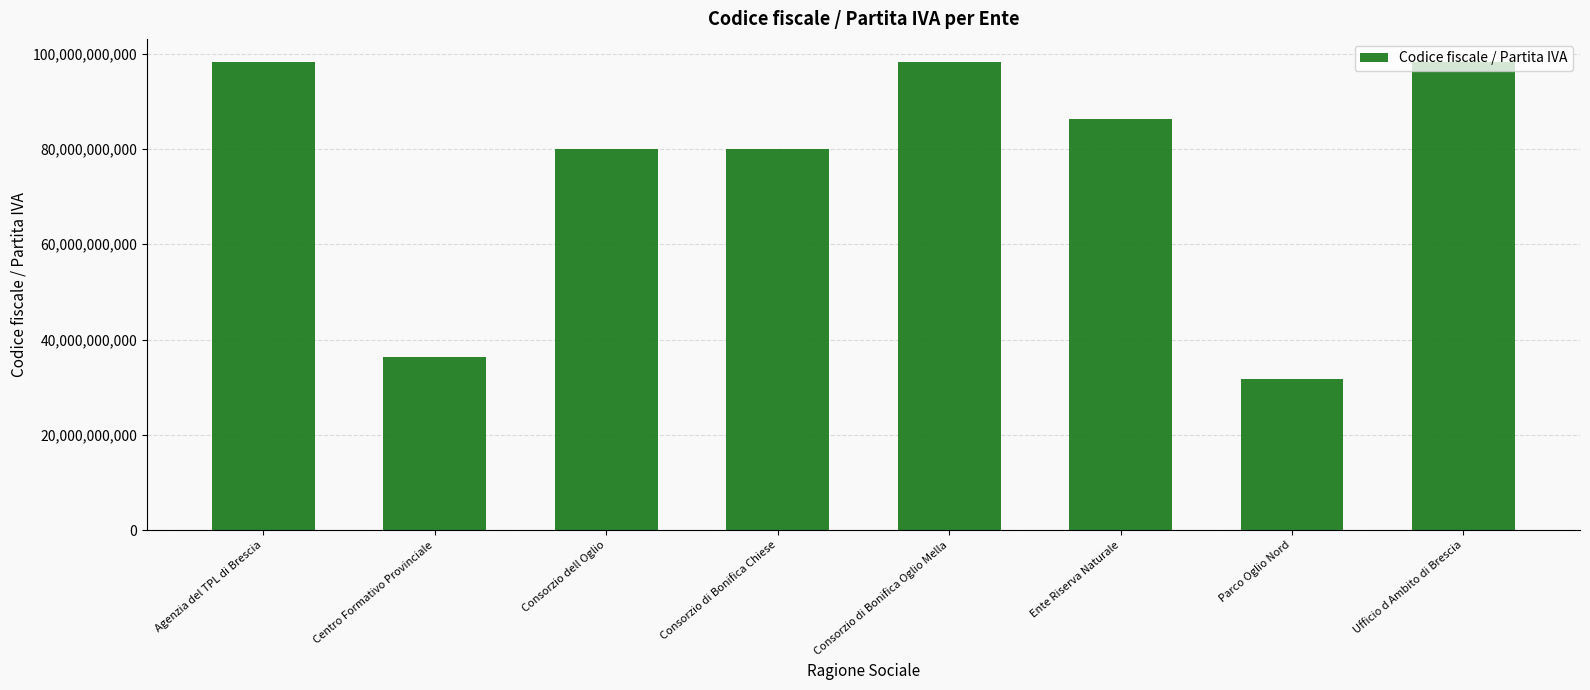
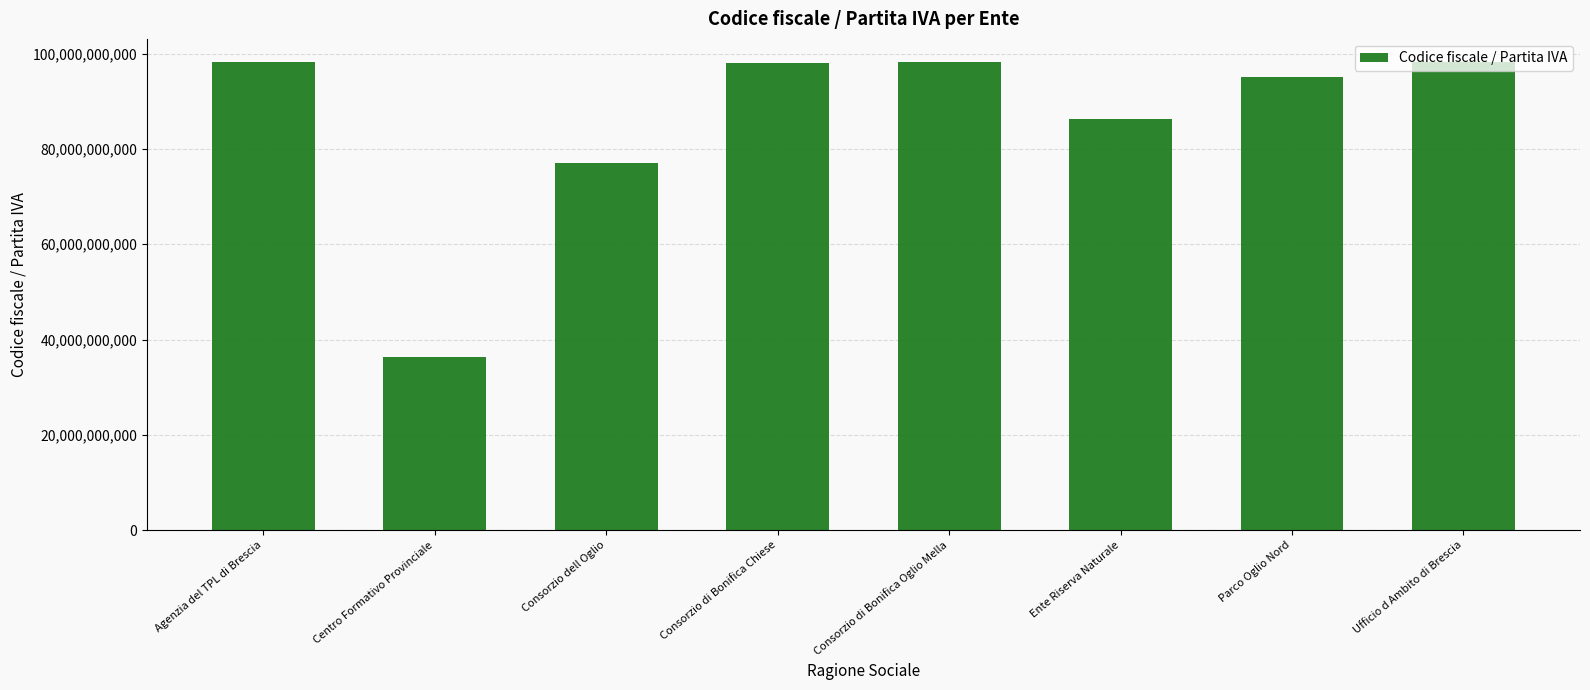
Consorzio dell Oglio: 80,000,000,000 -> 77,000,000,000
Consorzio di Bonifica Chiese: 80,000,000,000 -> 98,000,000,000
Parco Oglio Nord: 32,000,000,000 -> 95,000,000,000
